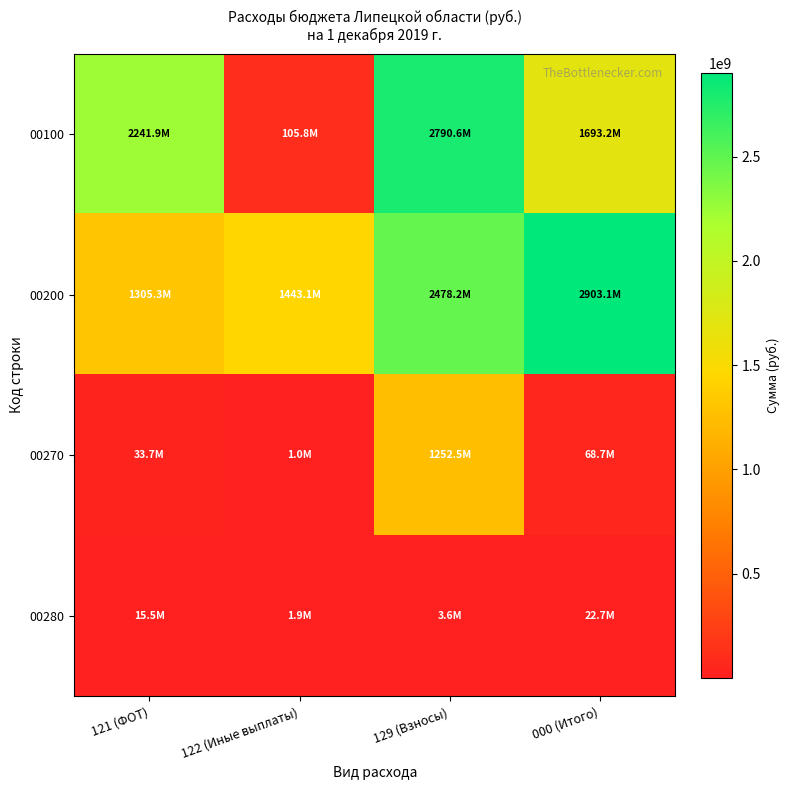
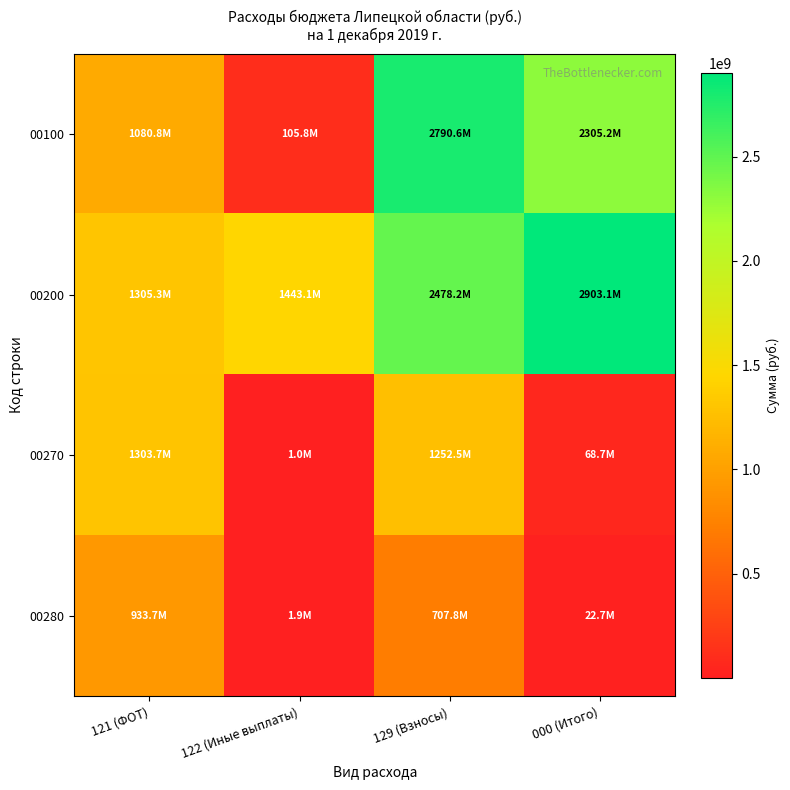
00100, 121 (ФОТ): 2241.9M -> 1080.8M
00100, 000 (Итого): 1693.2M -> 2305.2M
00270, 121 (ФОТ): 33.7M -> 1303.7M
00280, 121 (ФОТ): 15.5M -> 933.7M
00280, 129 (Взносы): 3.6M -> 707.8M
